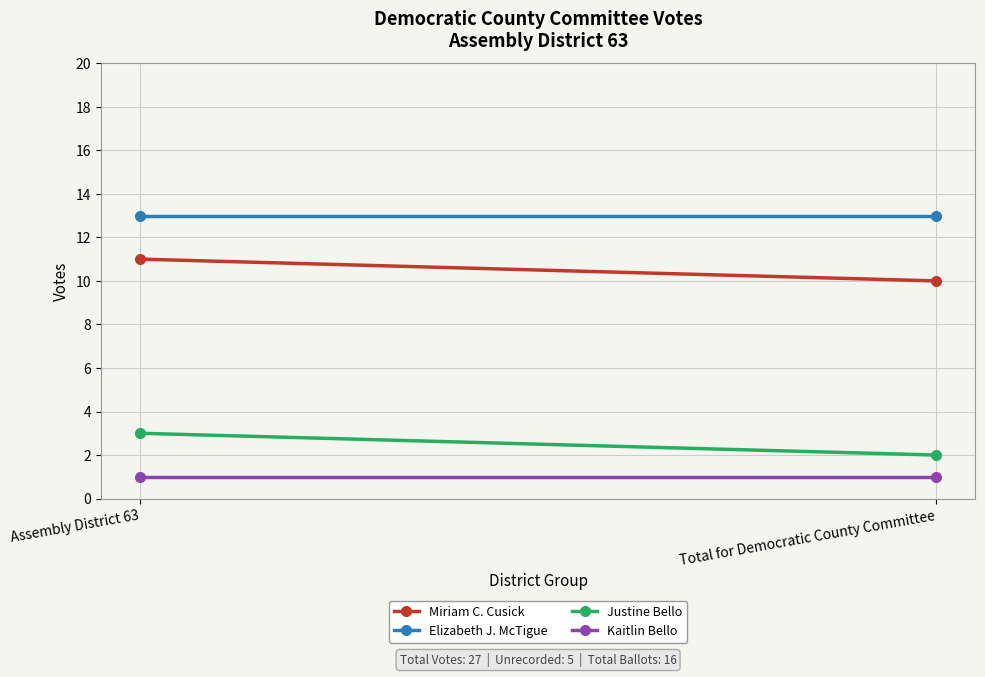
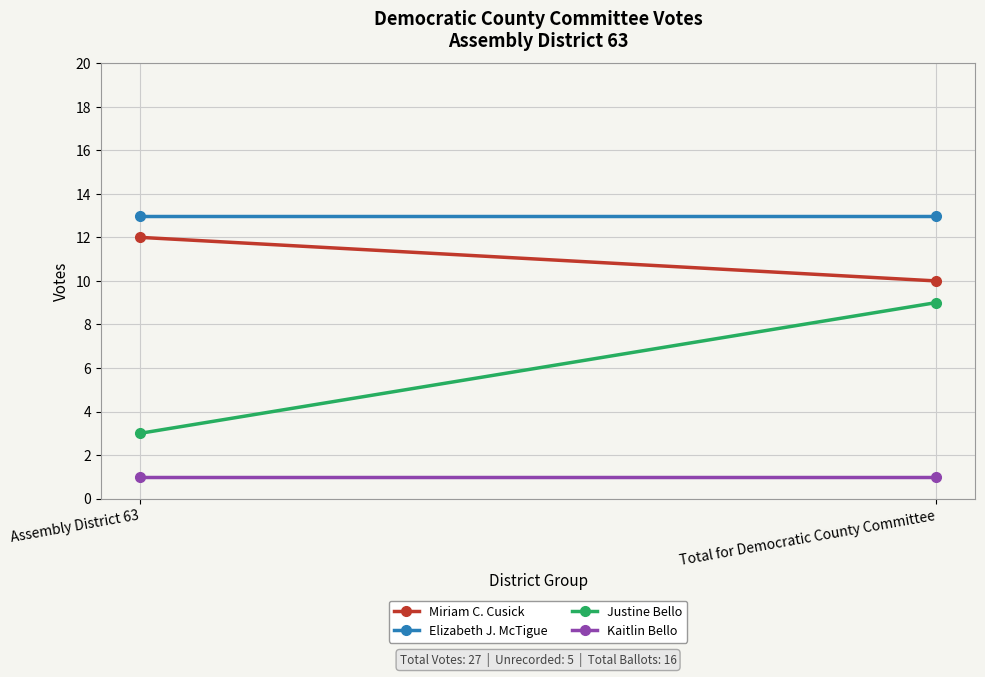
Miriam C. Cusick, Assembly District 63: 11 -> 12
Justine Bello, Total for Democratic County Committee: 2 -> 9
